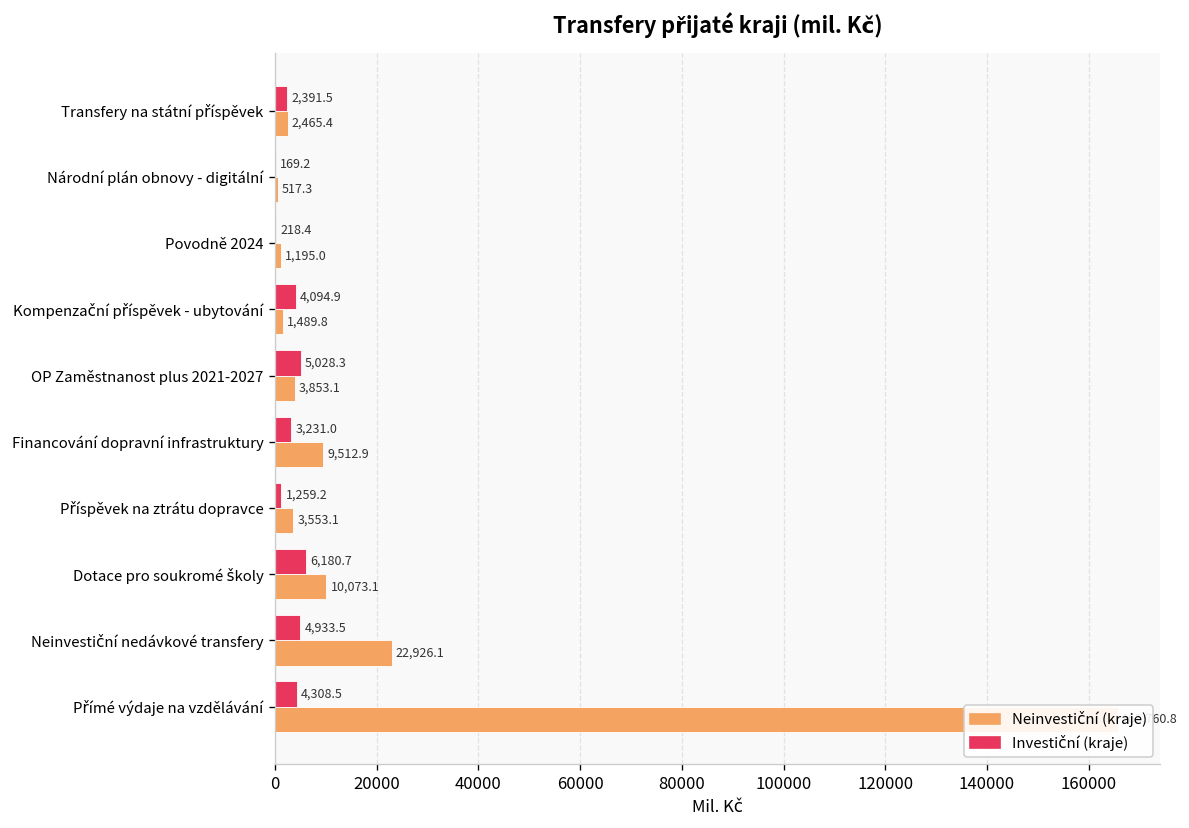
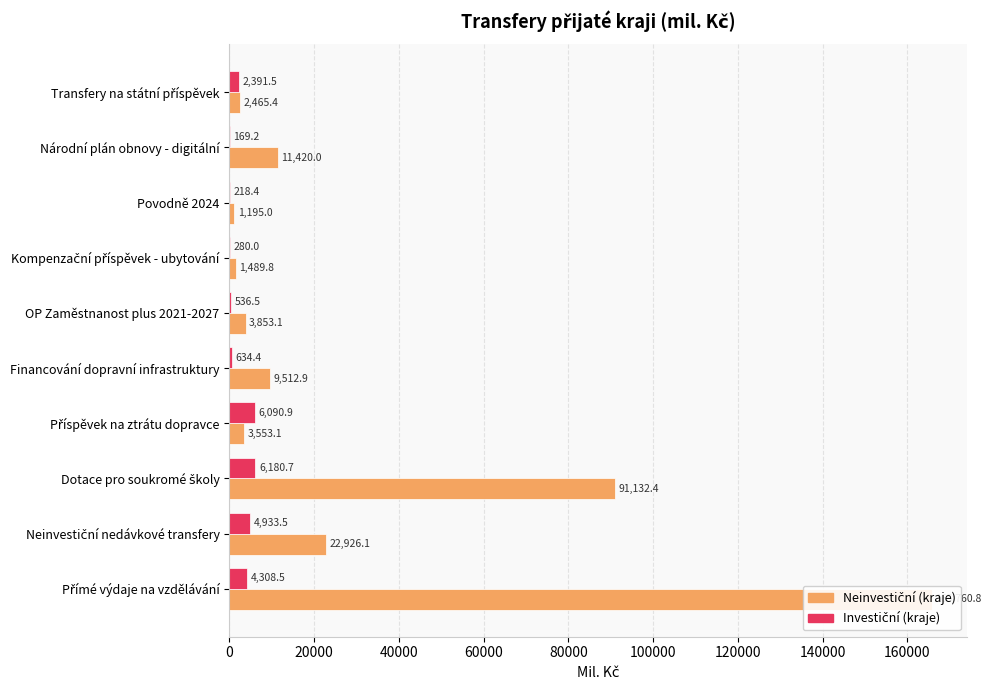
Neinvestiční (kraje), Národní plán obnovy - digitální: 517.3 -> 11,420.0
Investiční (kraje), Kompenzační příspěvek - ubytování: 4,094.9 -> 280.0
Investiční (kraje), OP Zaměstnanost plus 2021-2027: 5,028.3 -> 536.5
Investiční (kraje), Financování dopravní infrastruktury: 3,231.0 -> 634.4
Investiční (kraje), Příspěvek na ztrátu dopravce: 1,259.2 -> 6,090.9
Neinvestiční (kraje), Dotace pro soukromé školy: 10,073.1 -> 91,132.4
